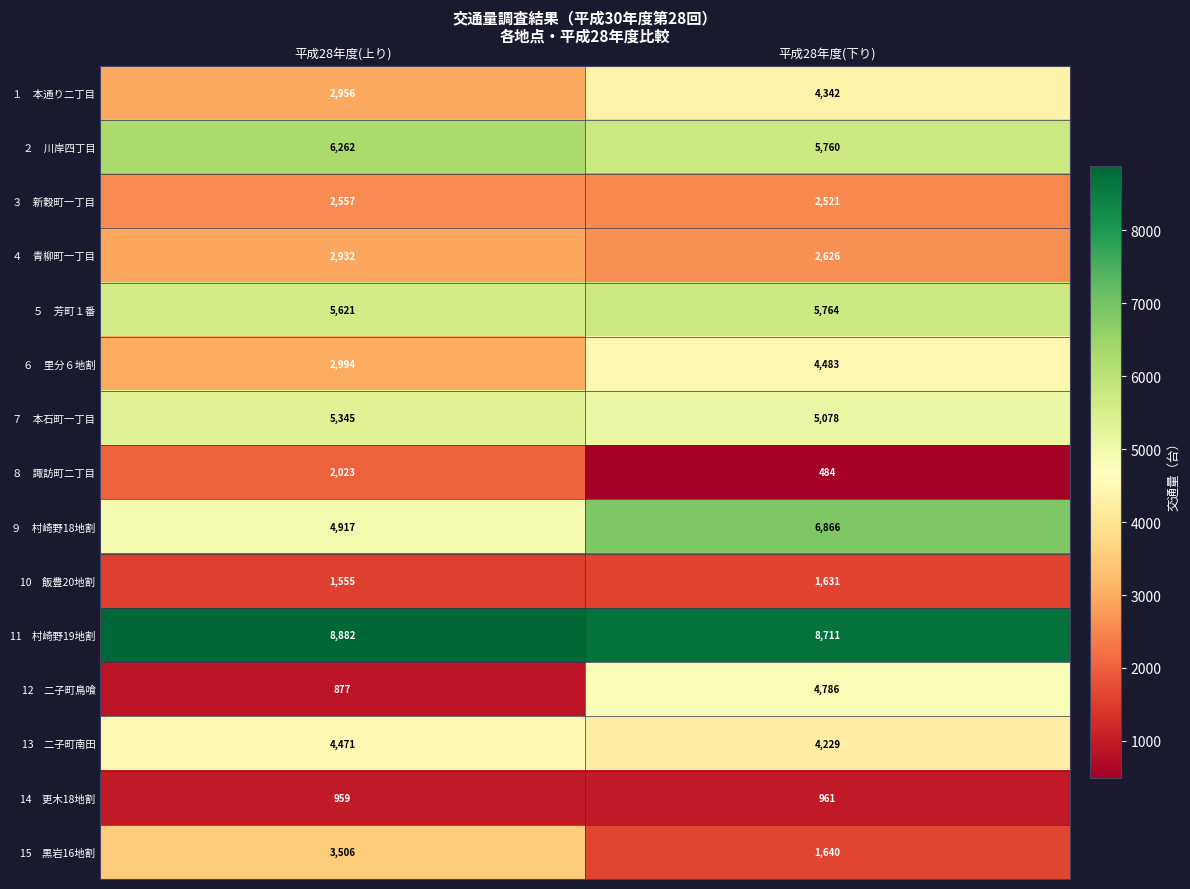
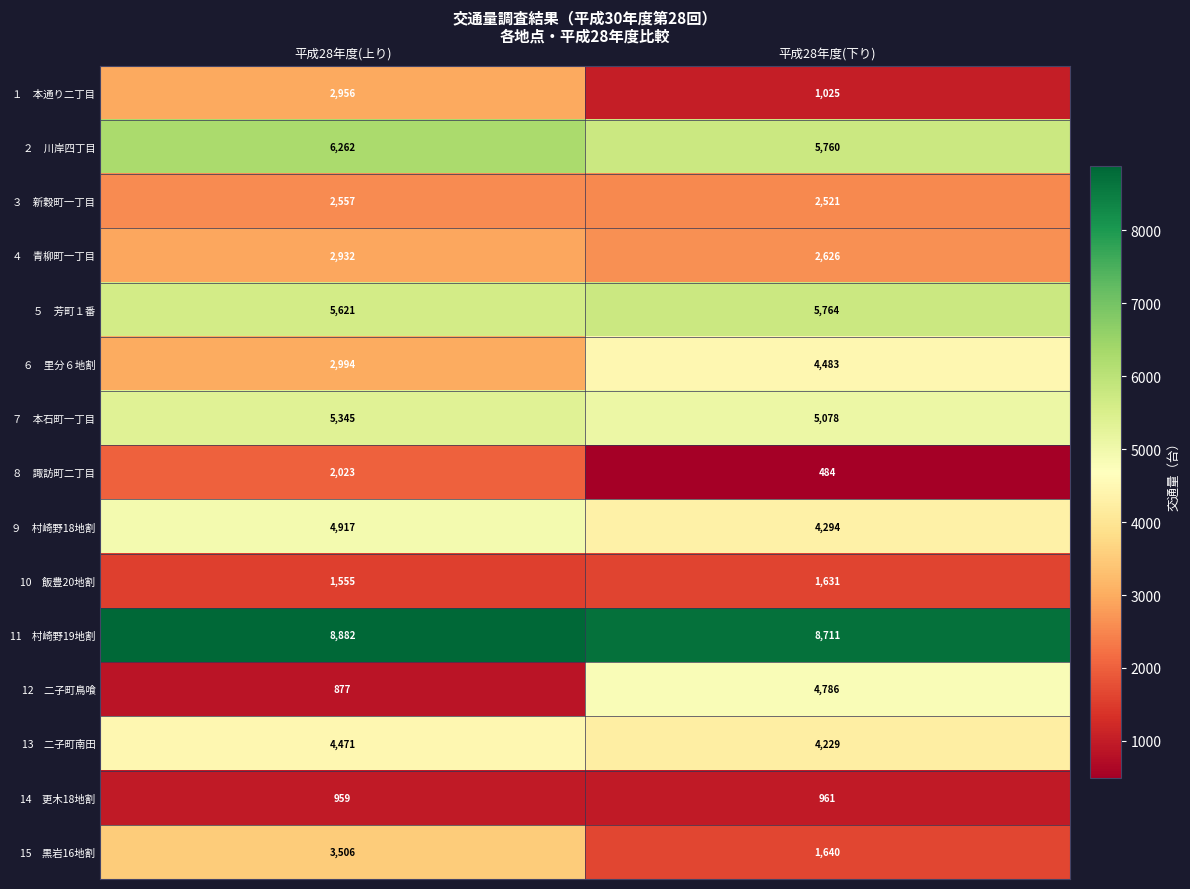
１ 本通り二丁目, 平成28年度(下り): 4,342 -> 1,025
９ 村崎野18地割, 平成28年度(下り): 6,866 -> 4,294
